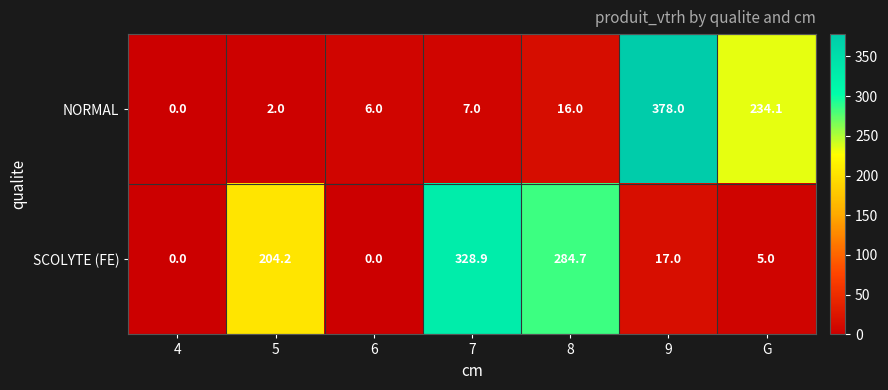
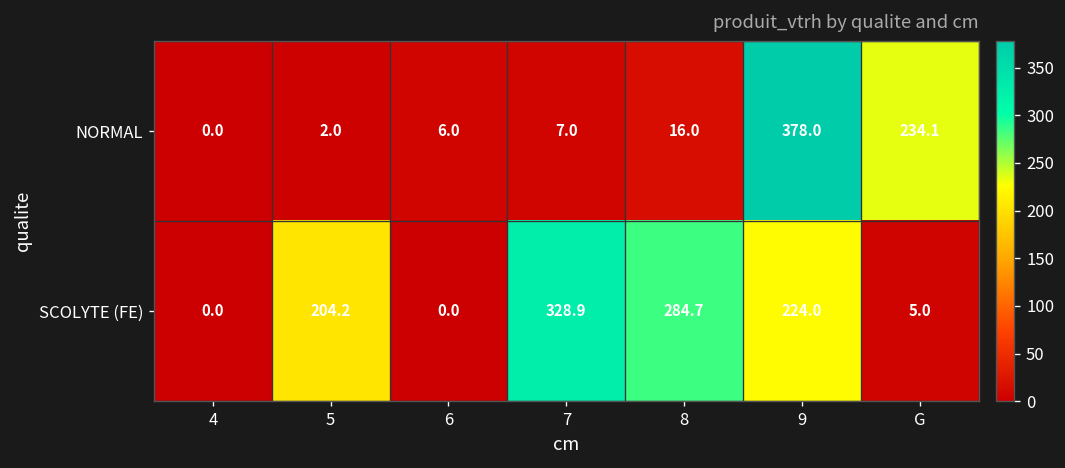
SCOLYTE (FE), 9: 17.0 -> 224.0
